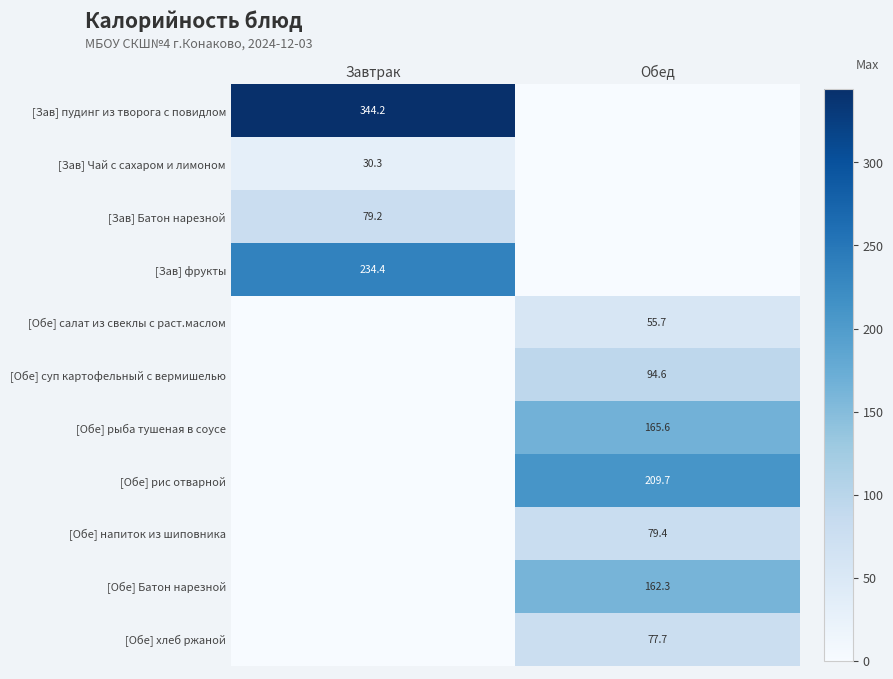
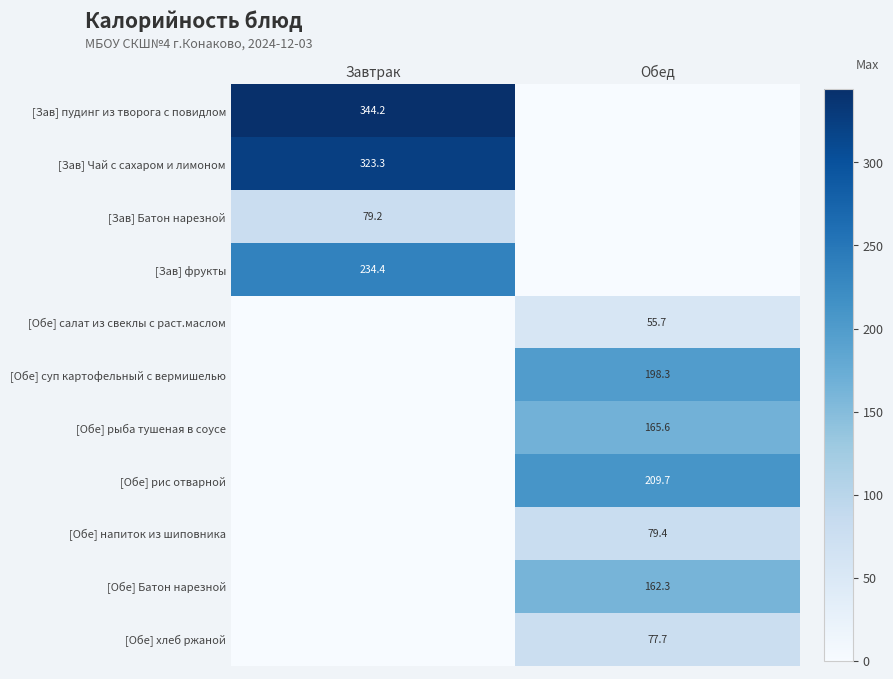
[Зав] Чай с сахаром и лимоном, Завтрак: 30.3 -> 323.3
[Обе] суп картофельный с вермишелью, Обед: 94.6 -> 198.3
